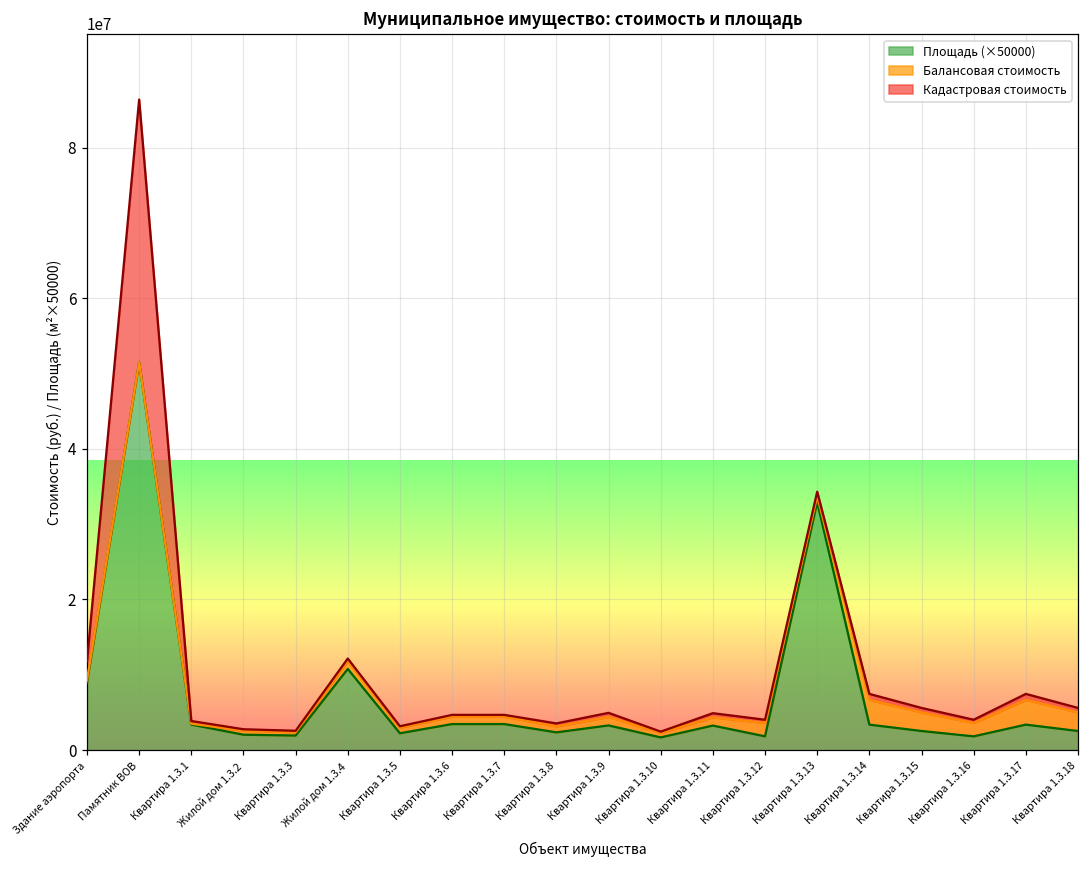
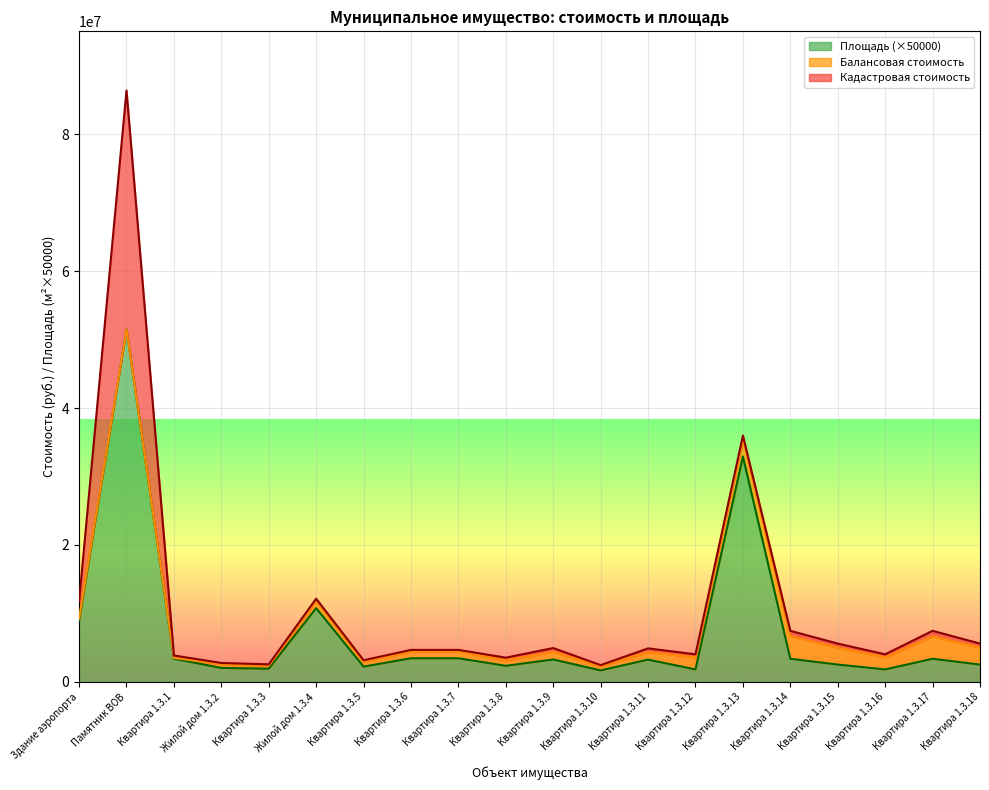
Балансовая стоимость, Квартира 1.3.13: 1000000 -> 2000000
